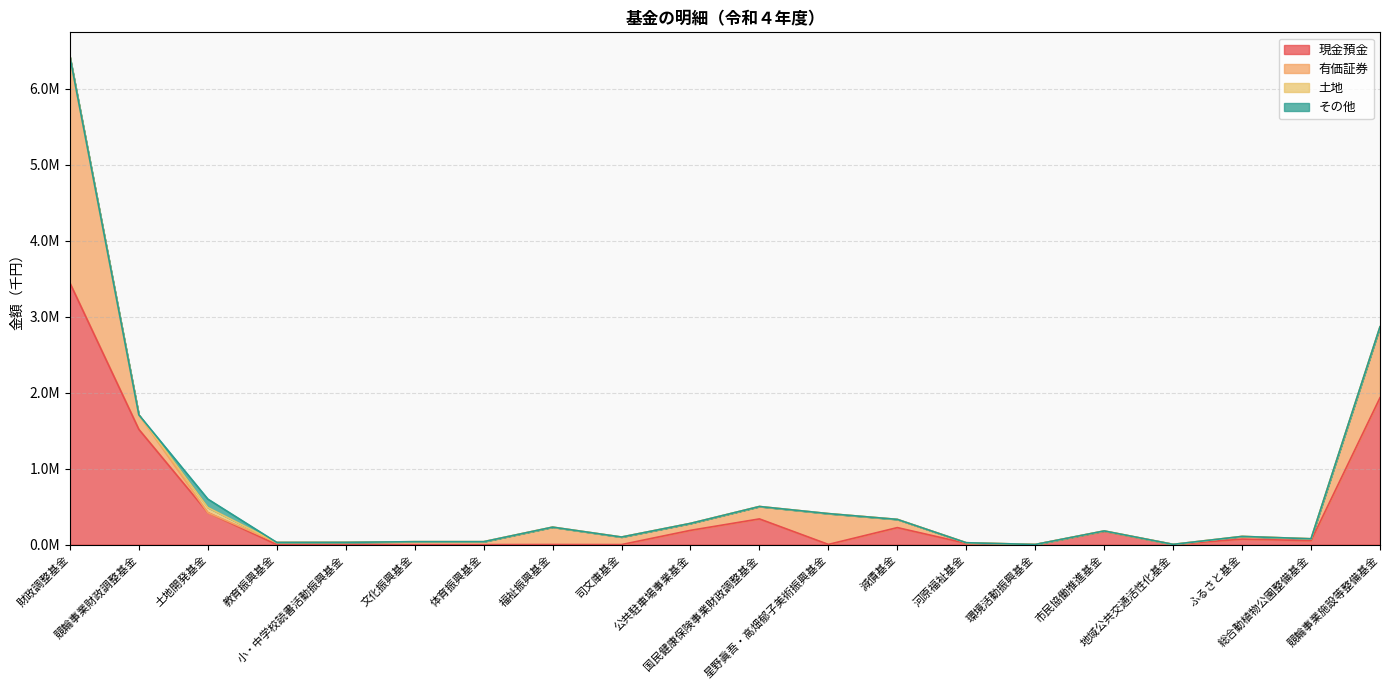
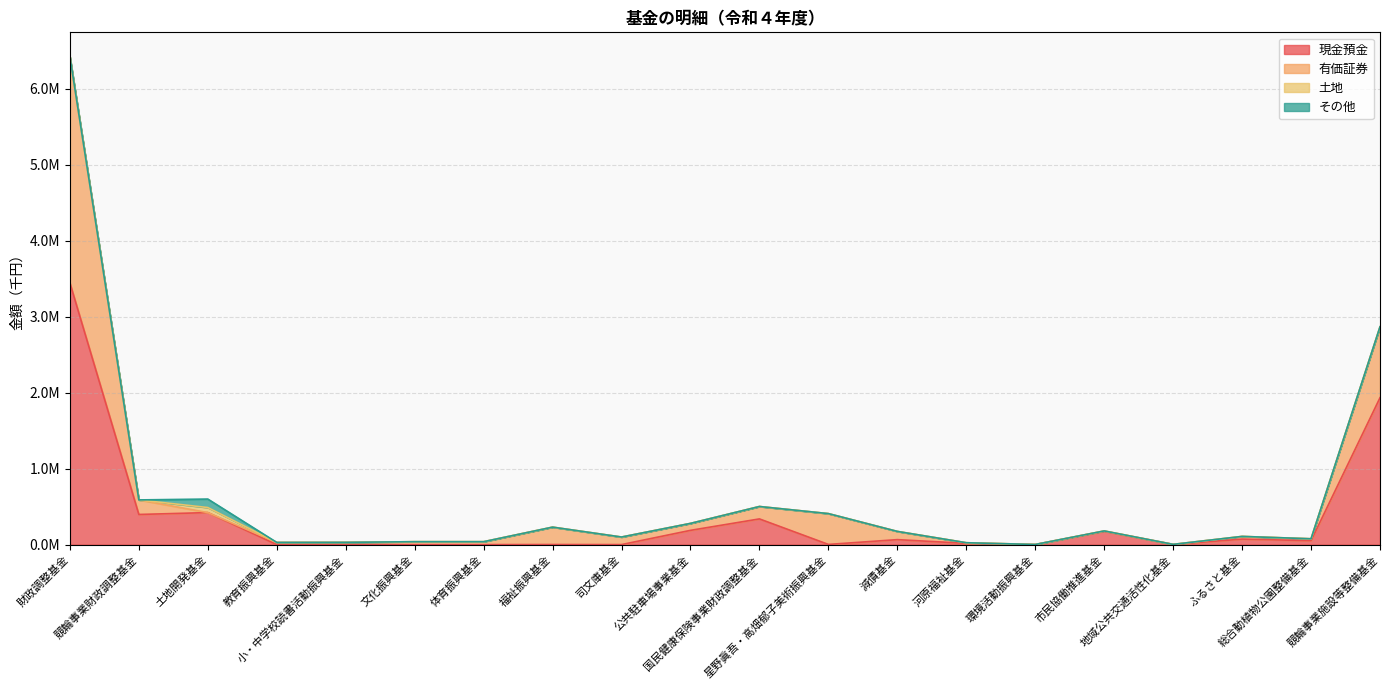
現金預金, 競輪事業財政調整基金: 1500000 -> 400000
現金預金, 減債基金: 200000 -> 100000
